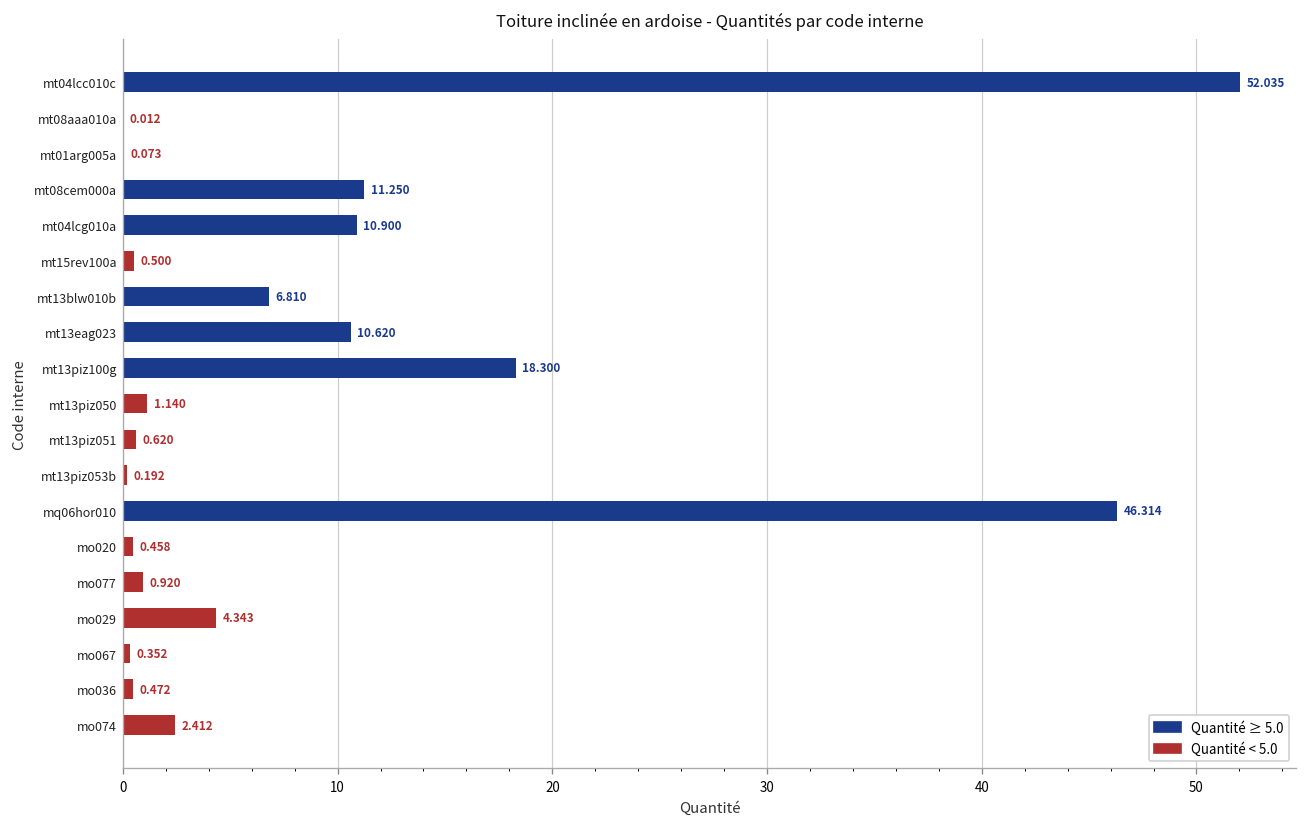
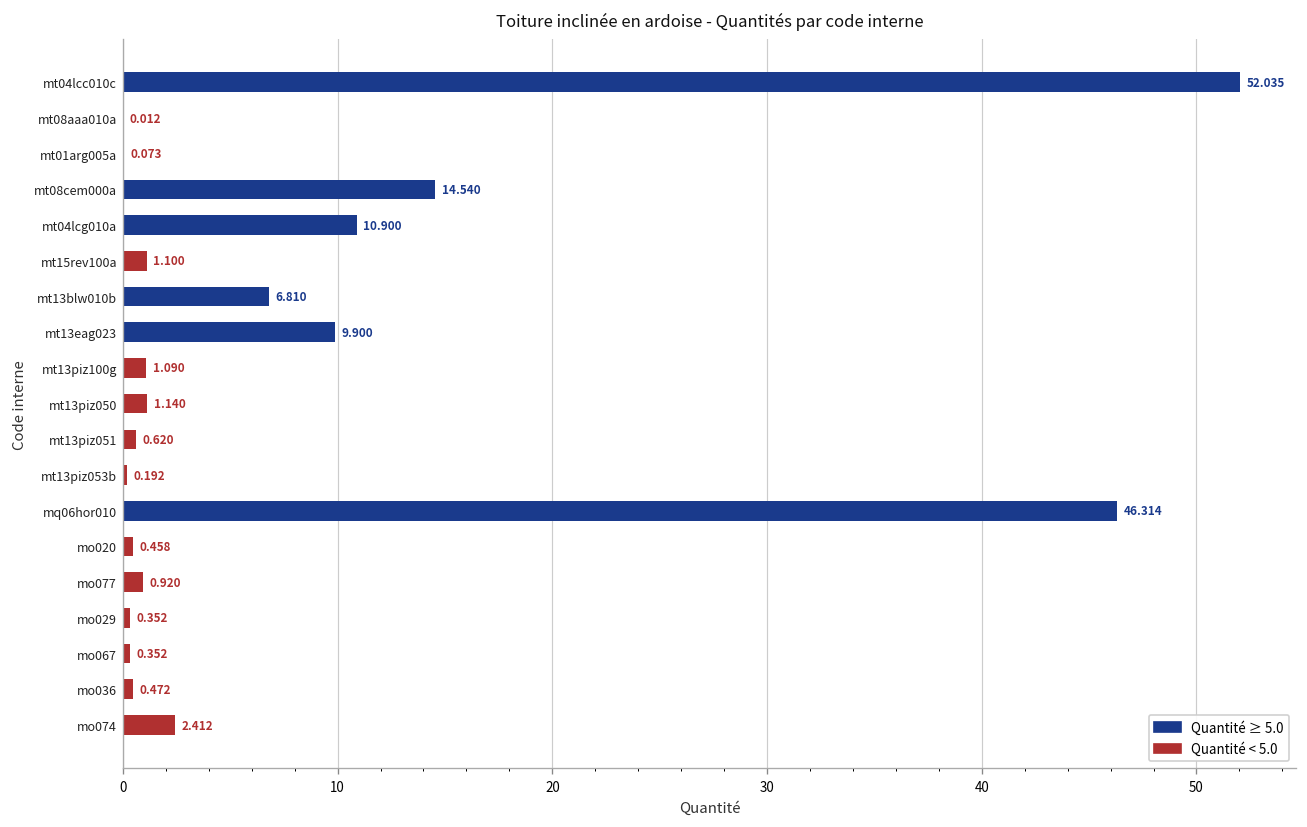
mt08cem000a: 11.250 -> 14.540
mt15rev100a: 0.500 -> 1.100
mt13eag023: 10.620 -> 9.900
mt13piz100g: 18.300 -> 1.090
mo029: 4.343 -> 0.352
